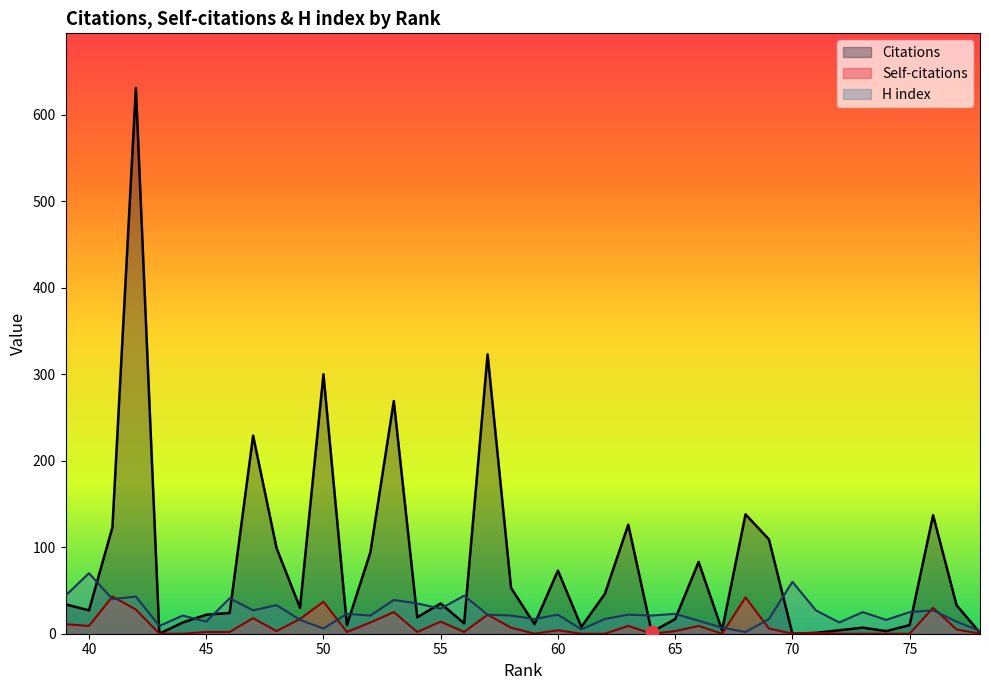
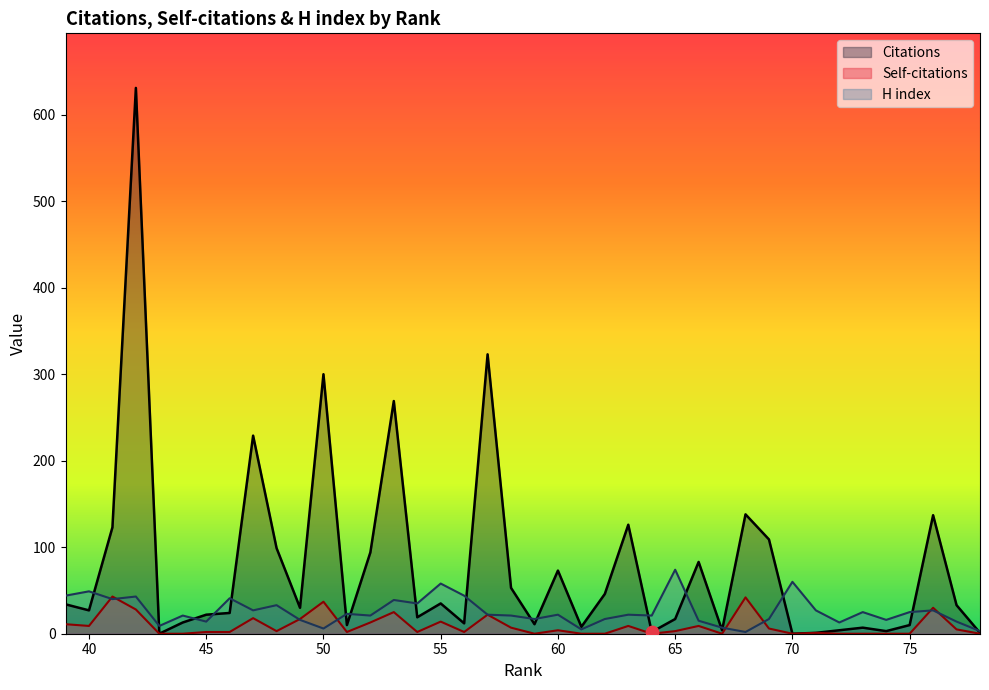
H index, 40: 70 -> 50
H index, 55: 30 -> 60
H index, 65: 20 -> 70
